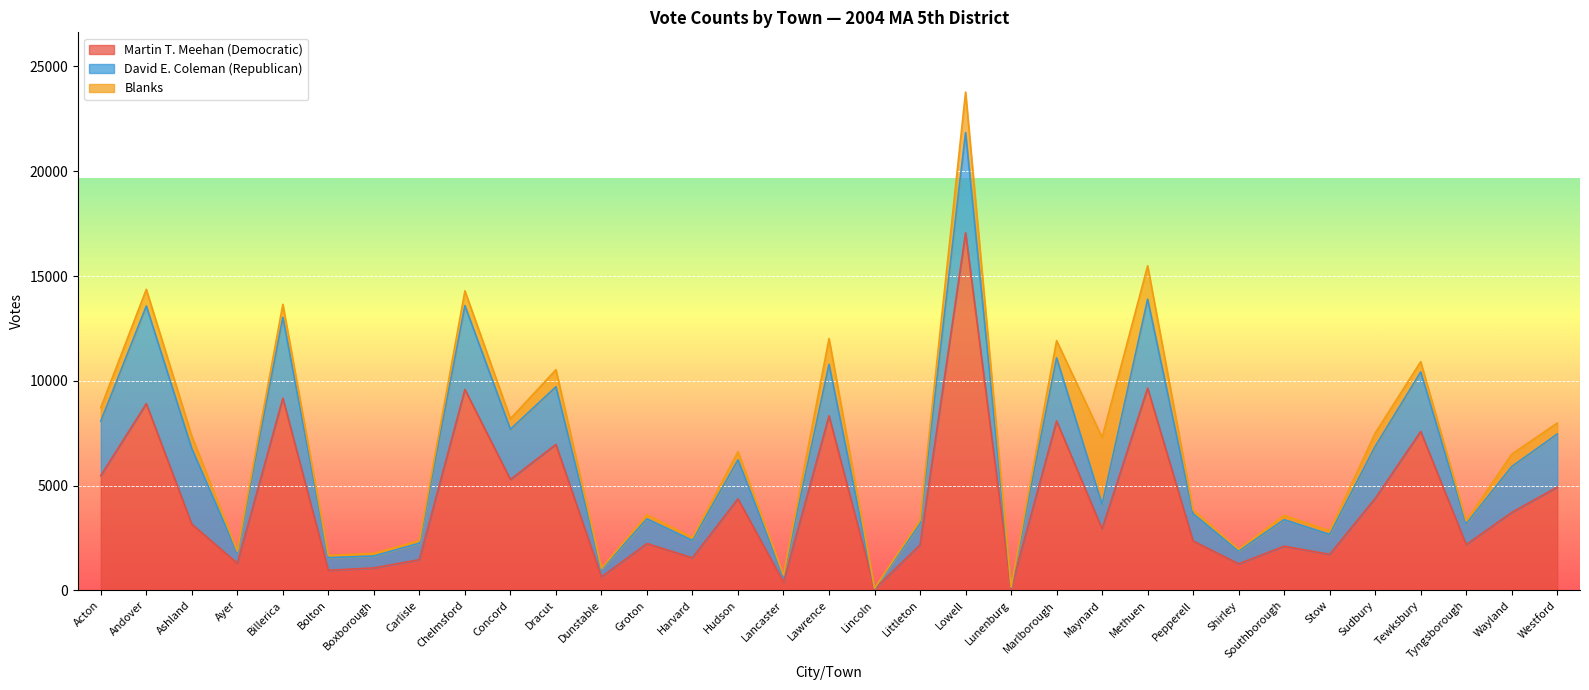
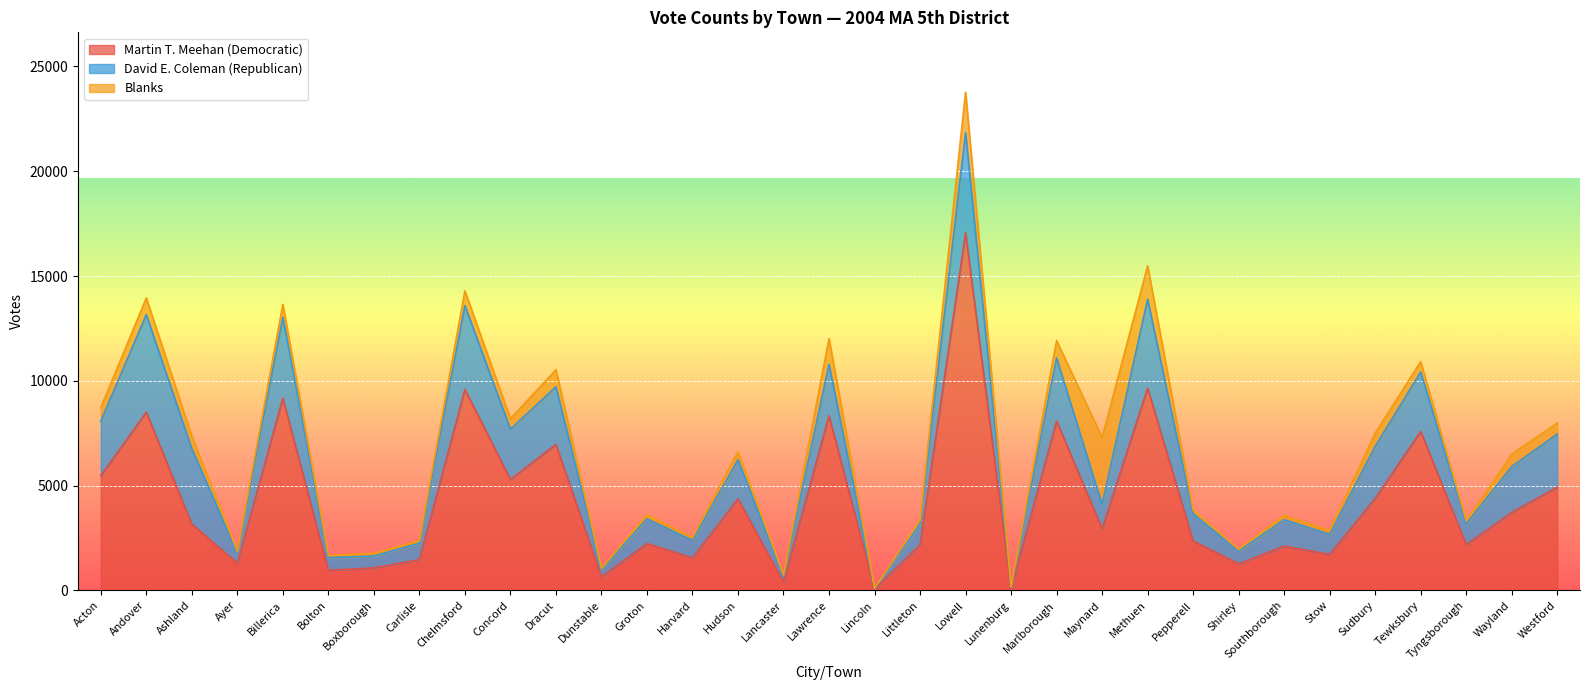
Martin T. Meehan (Democratic), Andover: 8900 -> 8500
